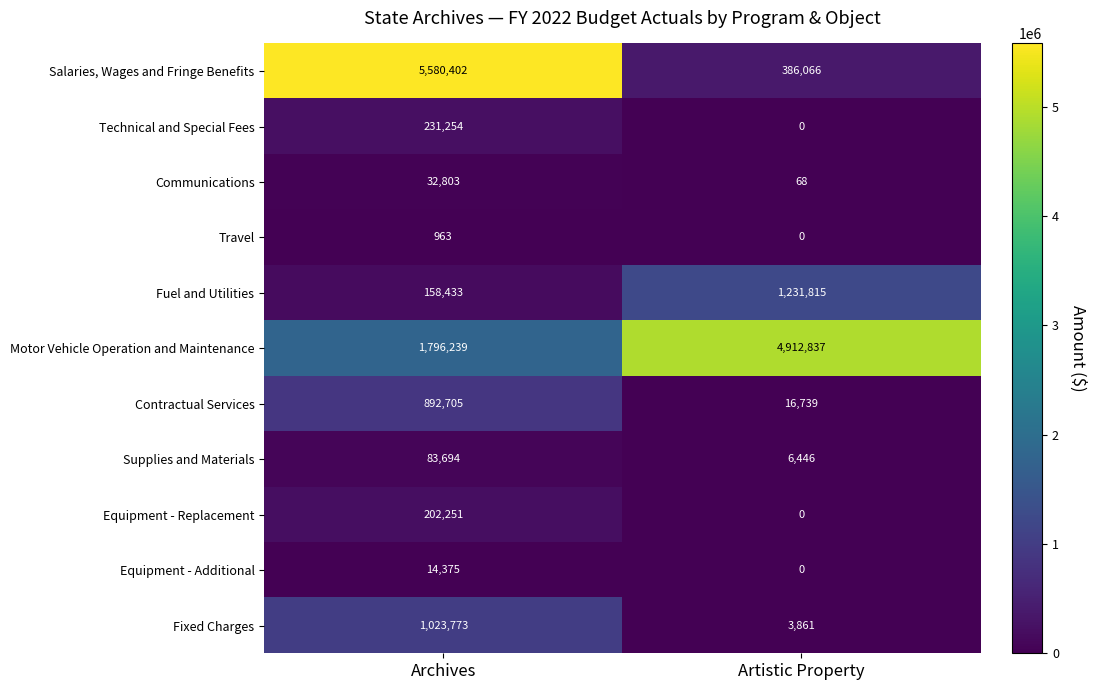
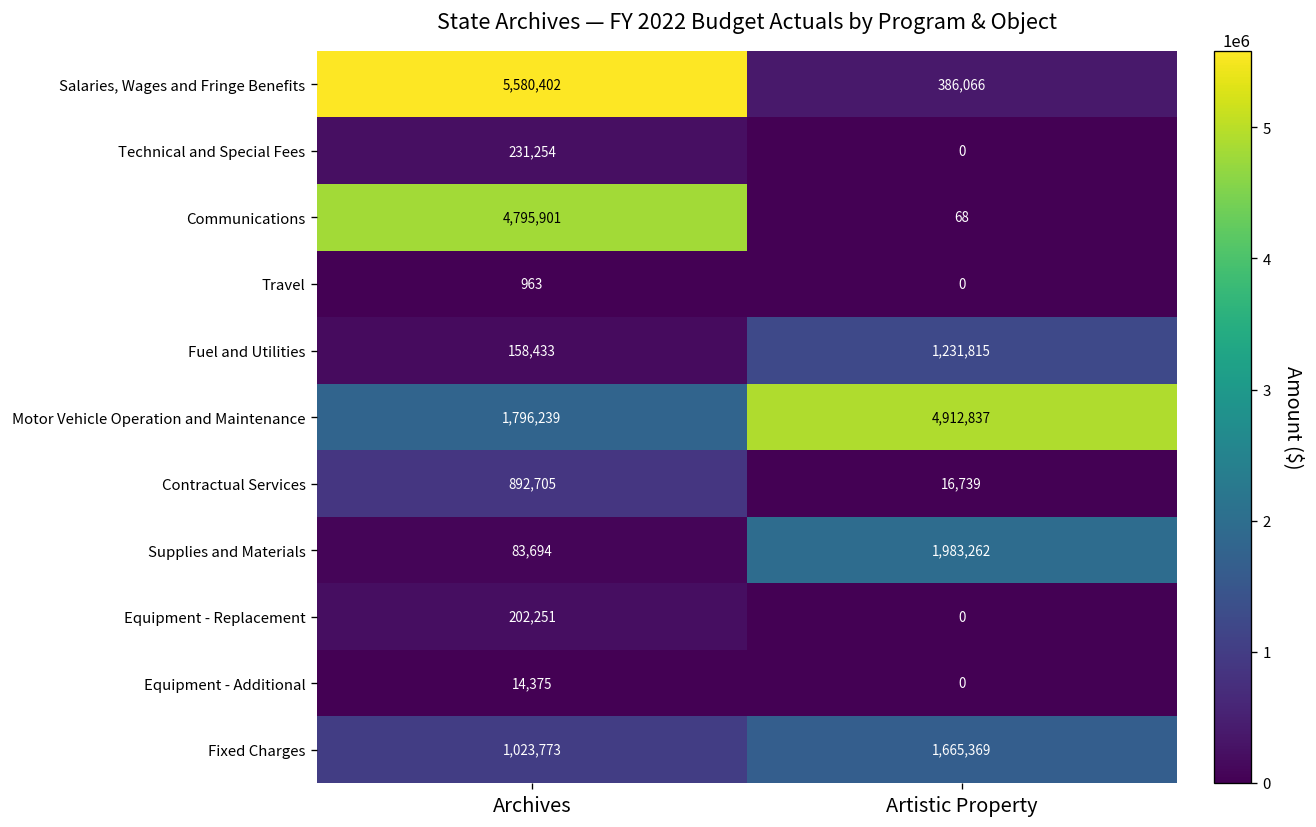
Communications, Archives: 32,803 -> 4,795,901
Supplies and Materials, Artistic Property: 6,446 -> 1,983,262
Fixed Charges, Artistic Property: 3,861 -> 1,665,369
